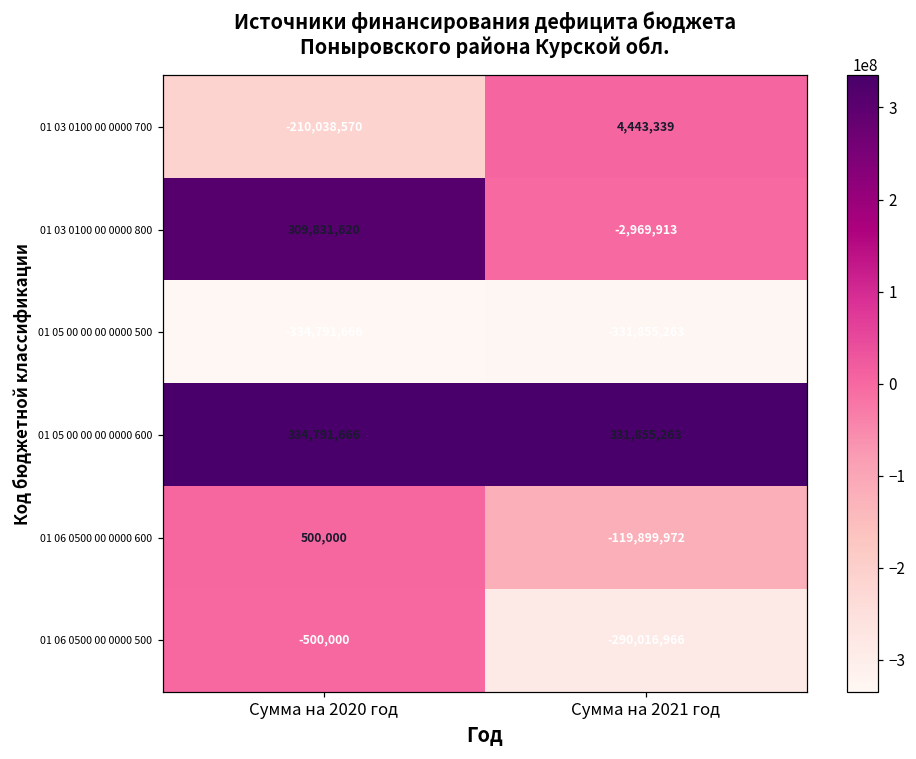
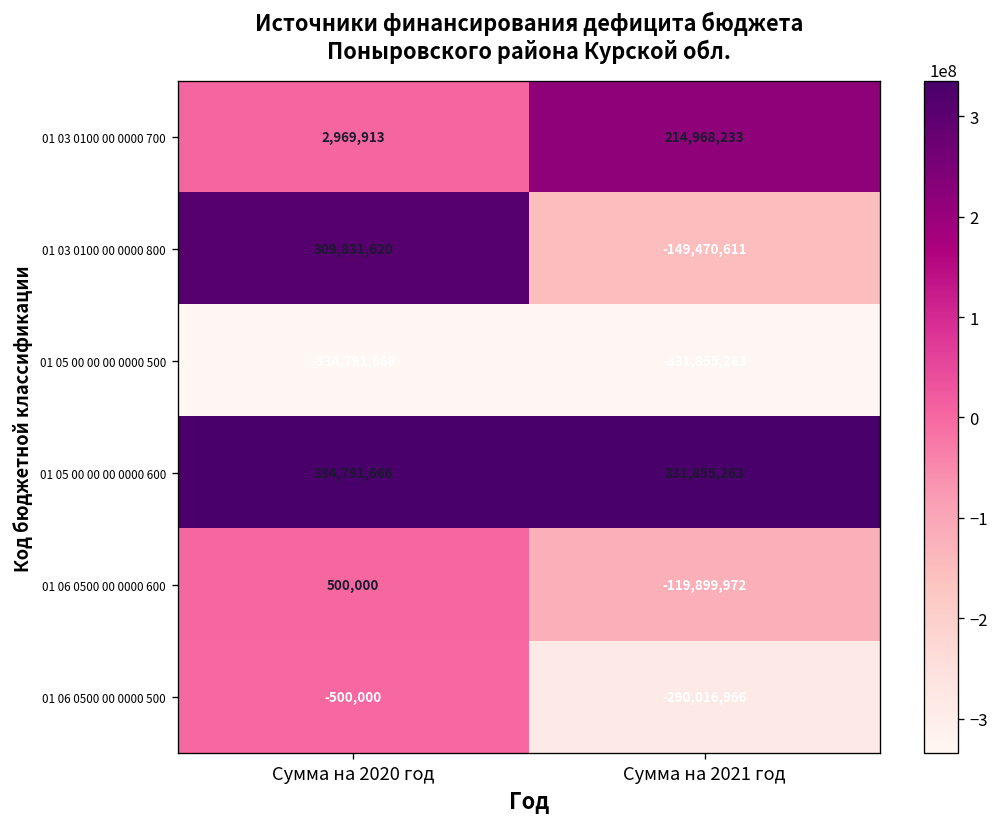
01 03 0100 00 0000 700, Сумма на 2020 год: -210,038,570 -> 2,969,913
01 03 0100 00 0000 700, Сумма на 2021 год: 4,443,339 -> 214,968,233
01 03 0100 00 0000 800, Сумма на 2021 год: -2,969,913 -> -149,470,611
